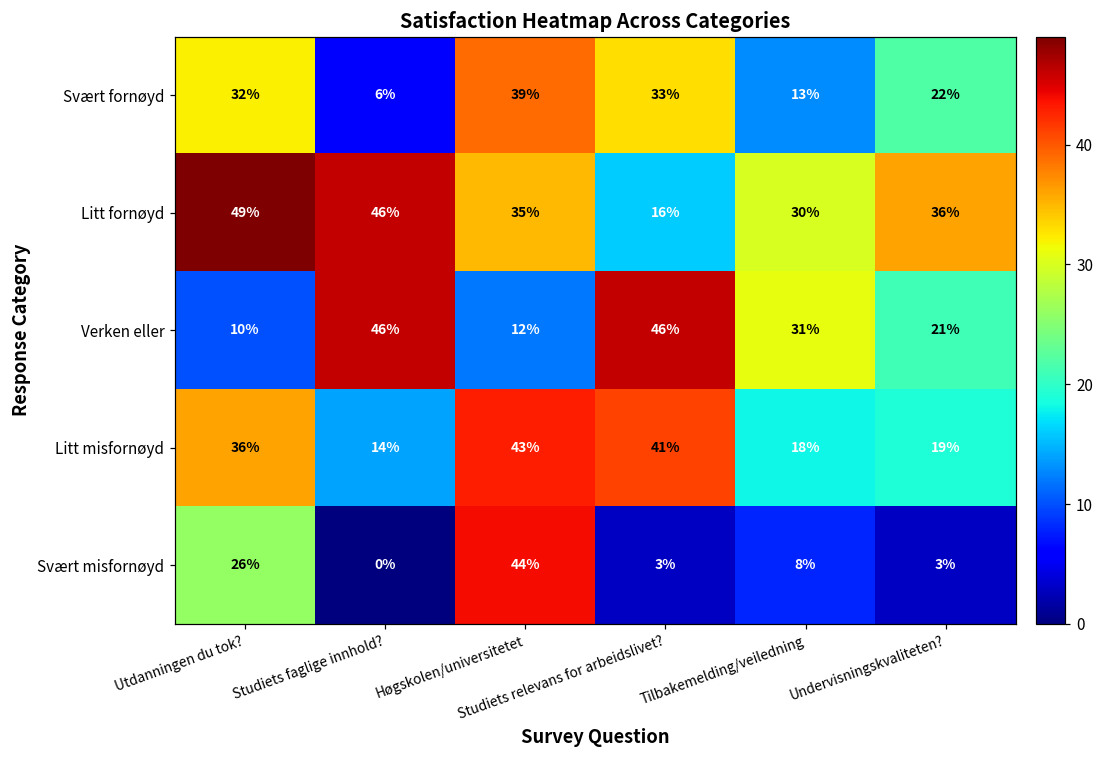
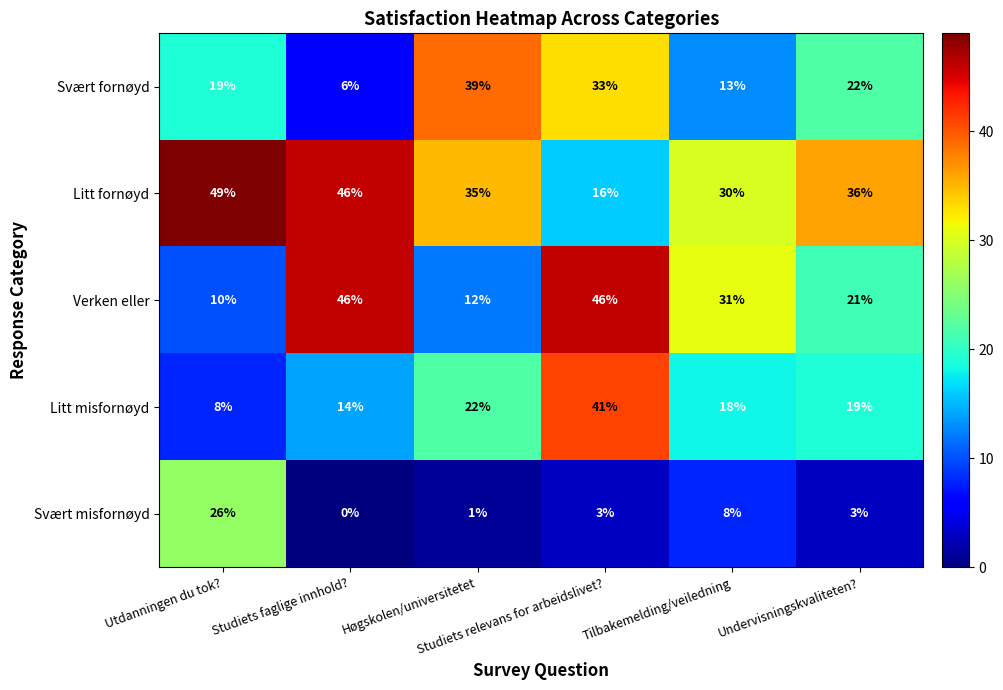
Svært fornøyd, Utdanningen du tok?: 32% -> 19%
Litt misfornøyd, Utdanningen du tok?: 36% -> 8%
Litt misfornøyd, Høgskolen/universitetet: 43% -> 22%
Svært misfornøyd, Høgskolen/universitetet: 44% -> 1%
